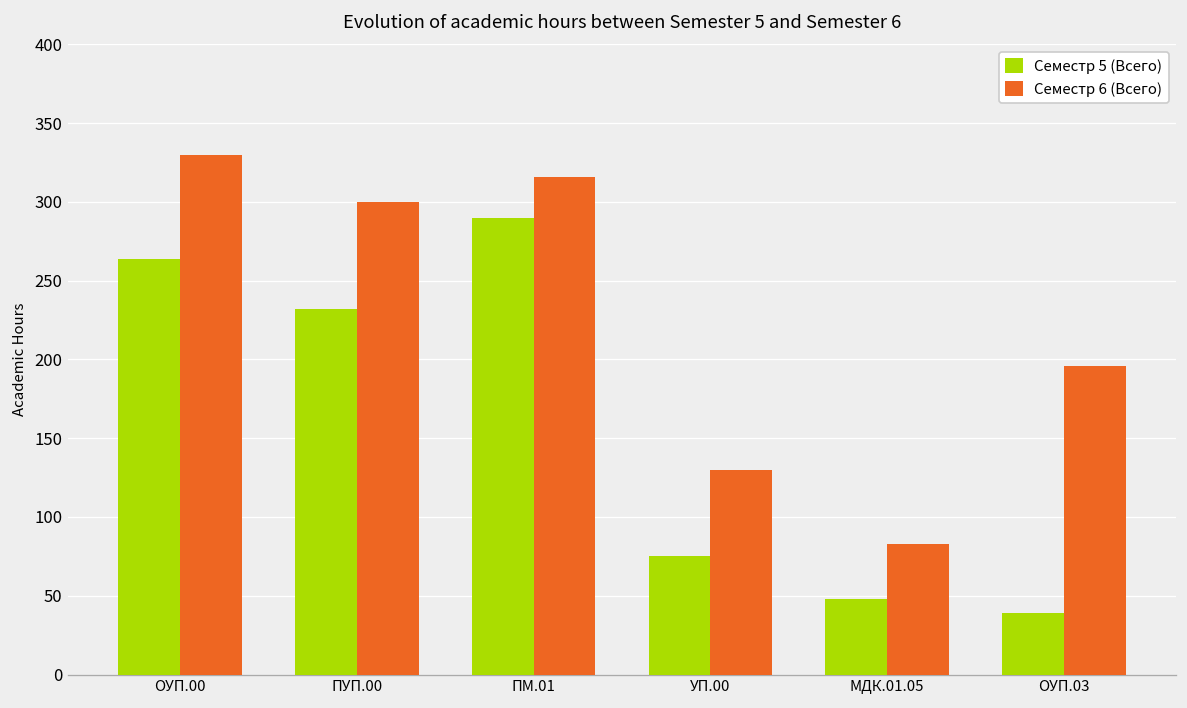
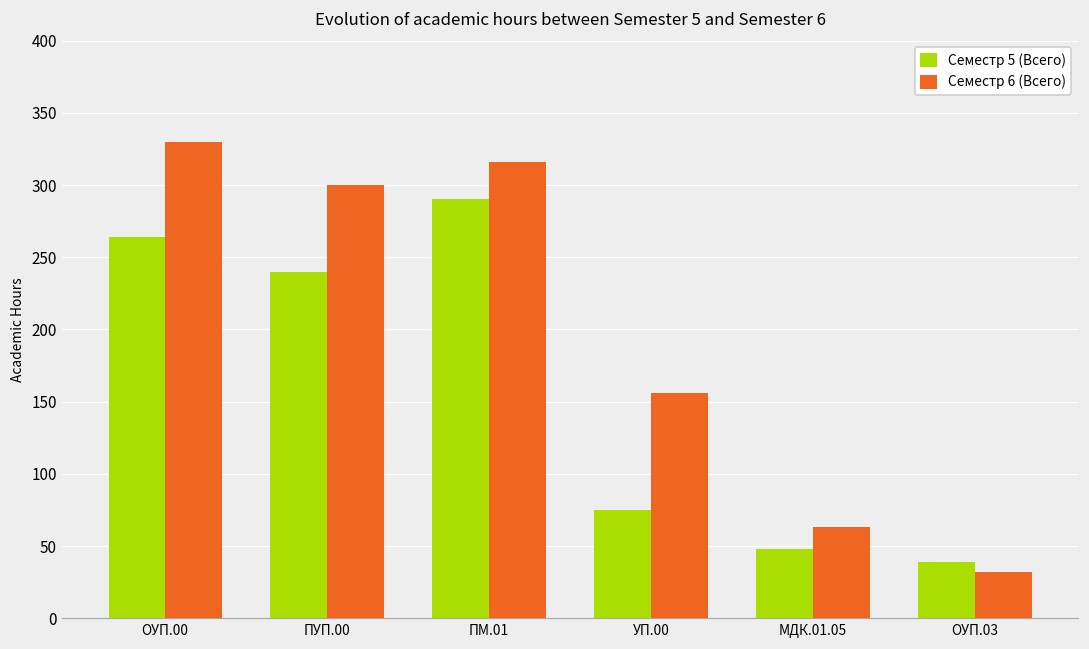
Семестр 5 (Всего), ПУП.00: 232 -> 240
Семестр 6 (Всего), УП.00: 130 -> 156
Семестр 6 (Всего), МДК.01.05: 83 -> 63
Семестр 6 (Всего), ОУП.03: 196 -> 32
